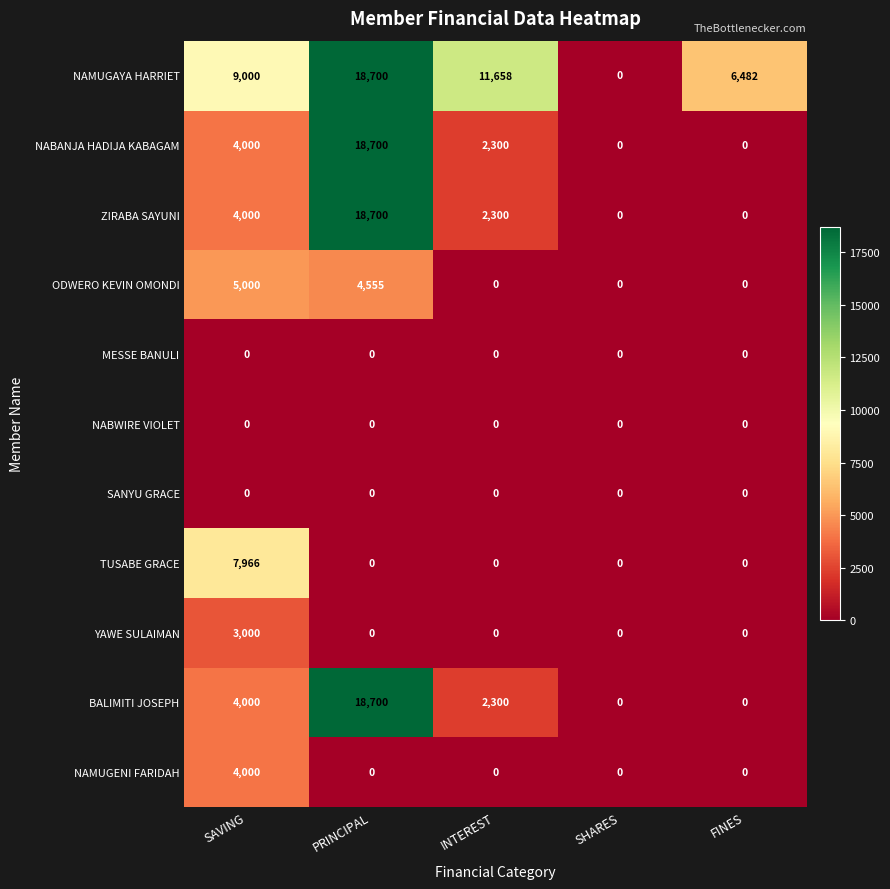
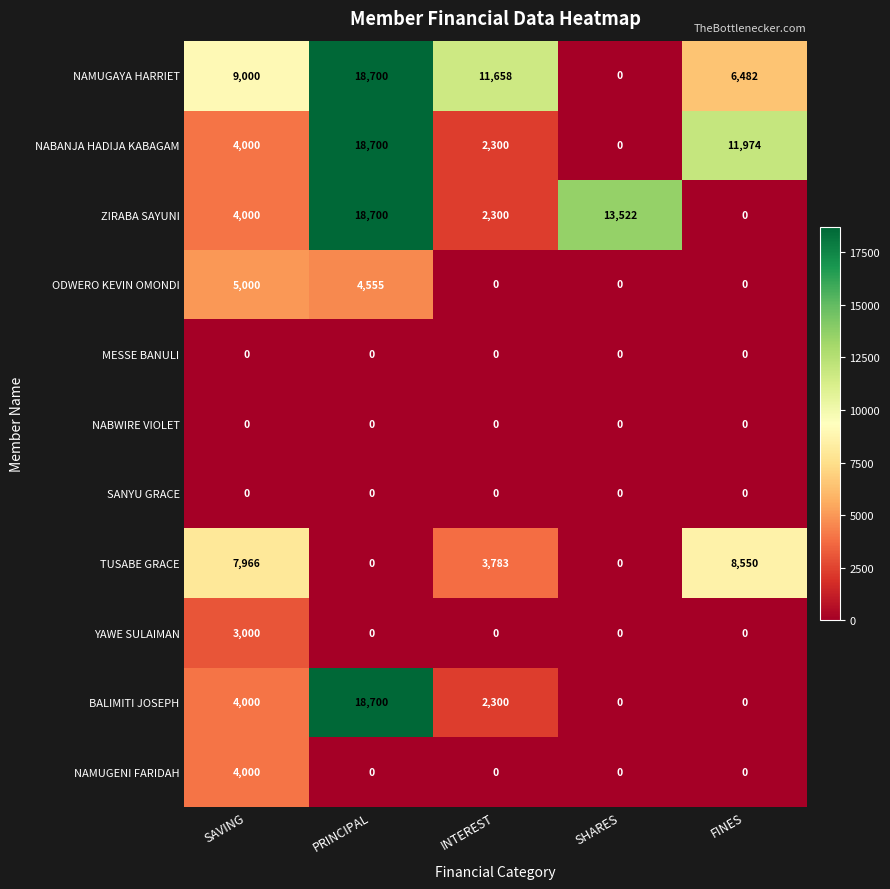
NABANJA HADIJA KABAGAM, FINES: 0 -> 11,974
ZIRABA SAYUNI, SHARES: 0 -> 13,522
TUSABE GRACE, INTEREST: 0 -> 3,783
TUSABE GRACE, FINES: 0 -> 8,550
